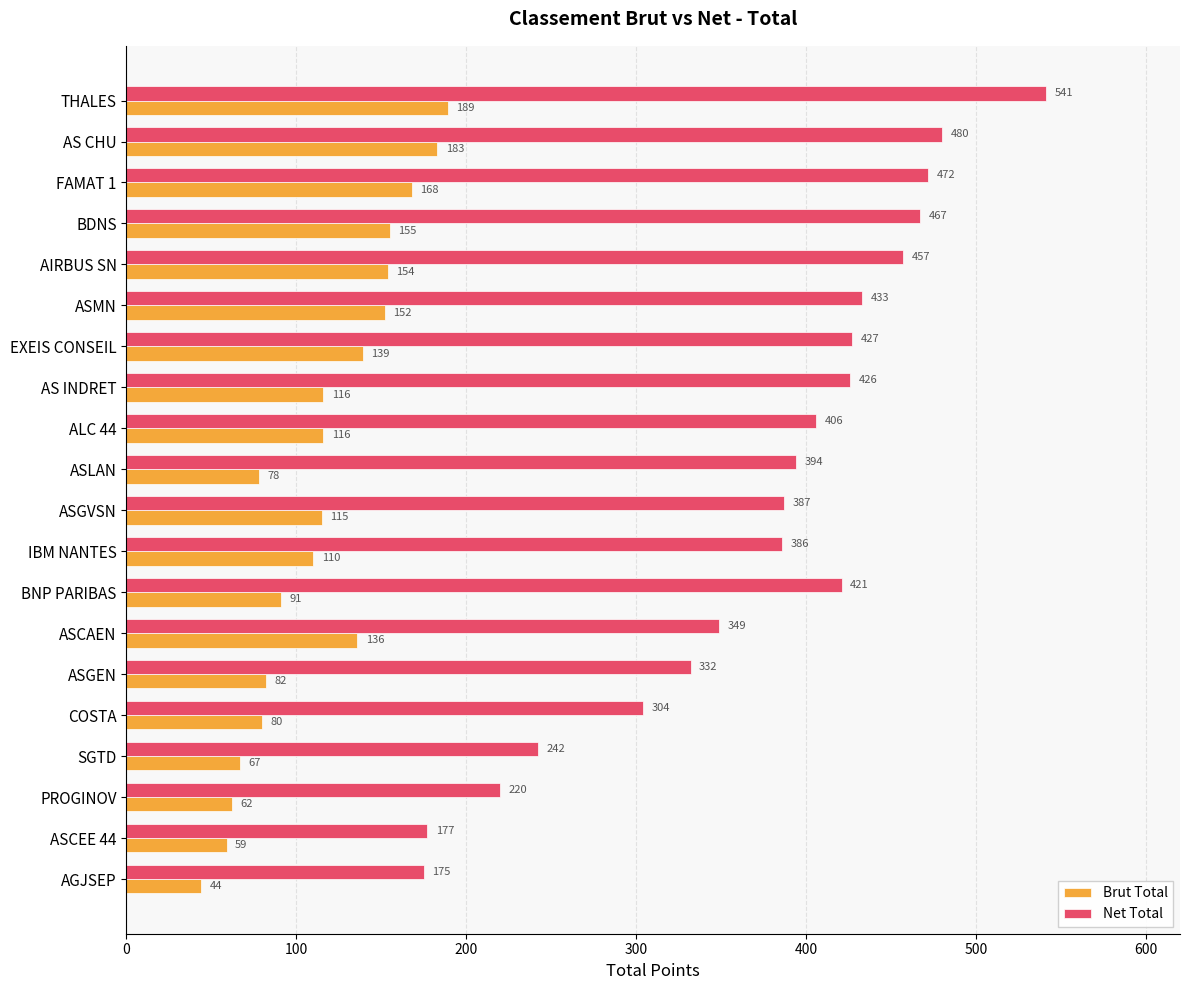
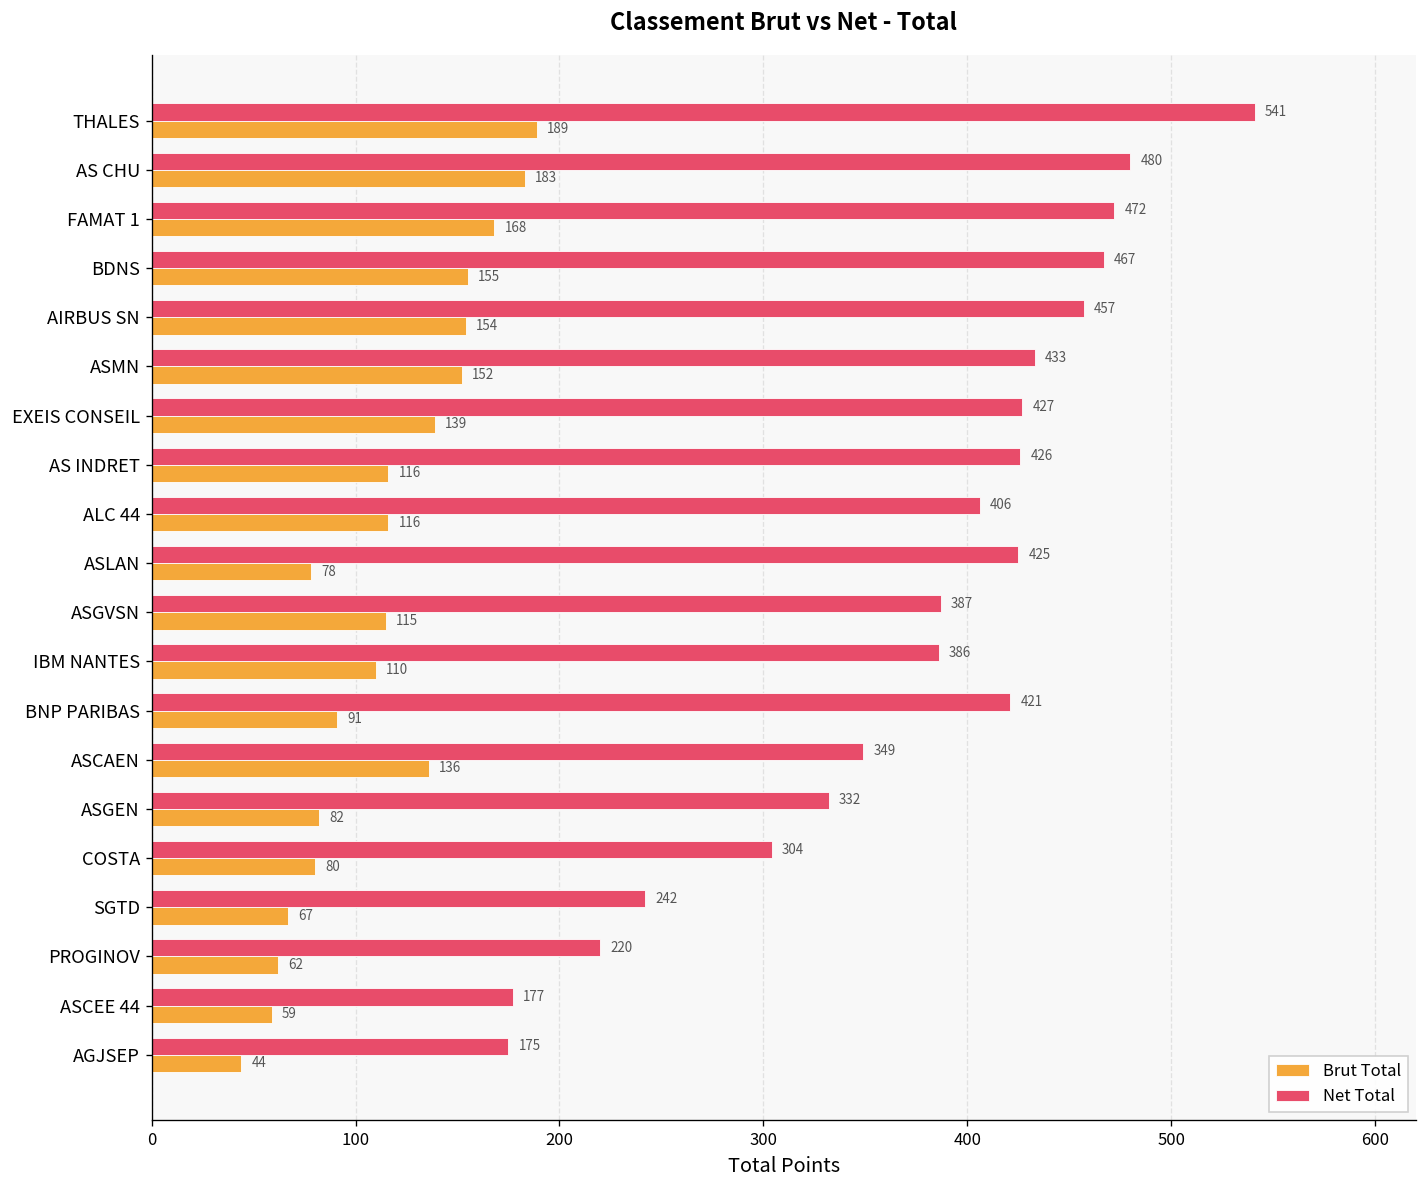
Net Total, ASLAN: 394 -> 425
